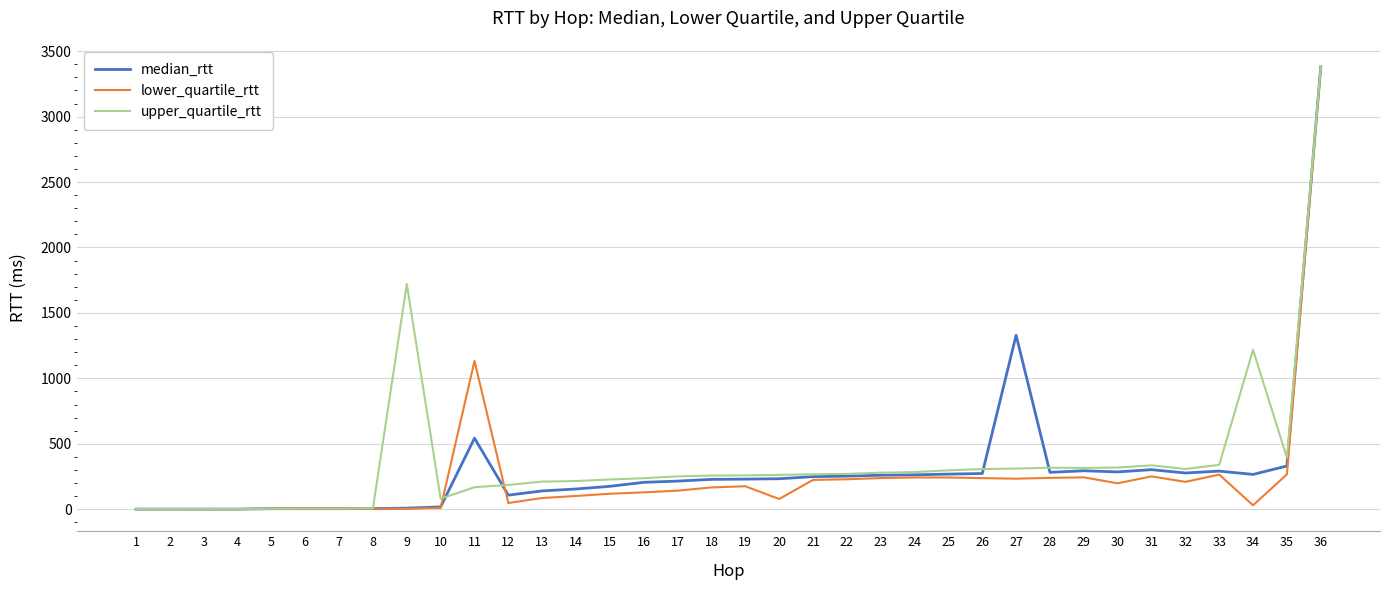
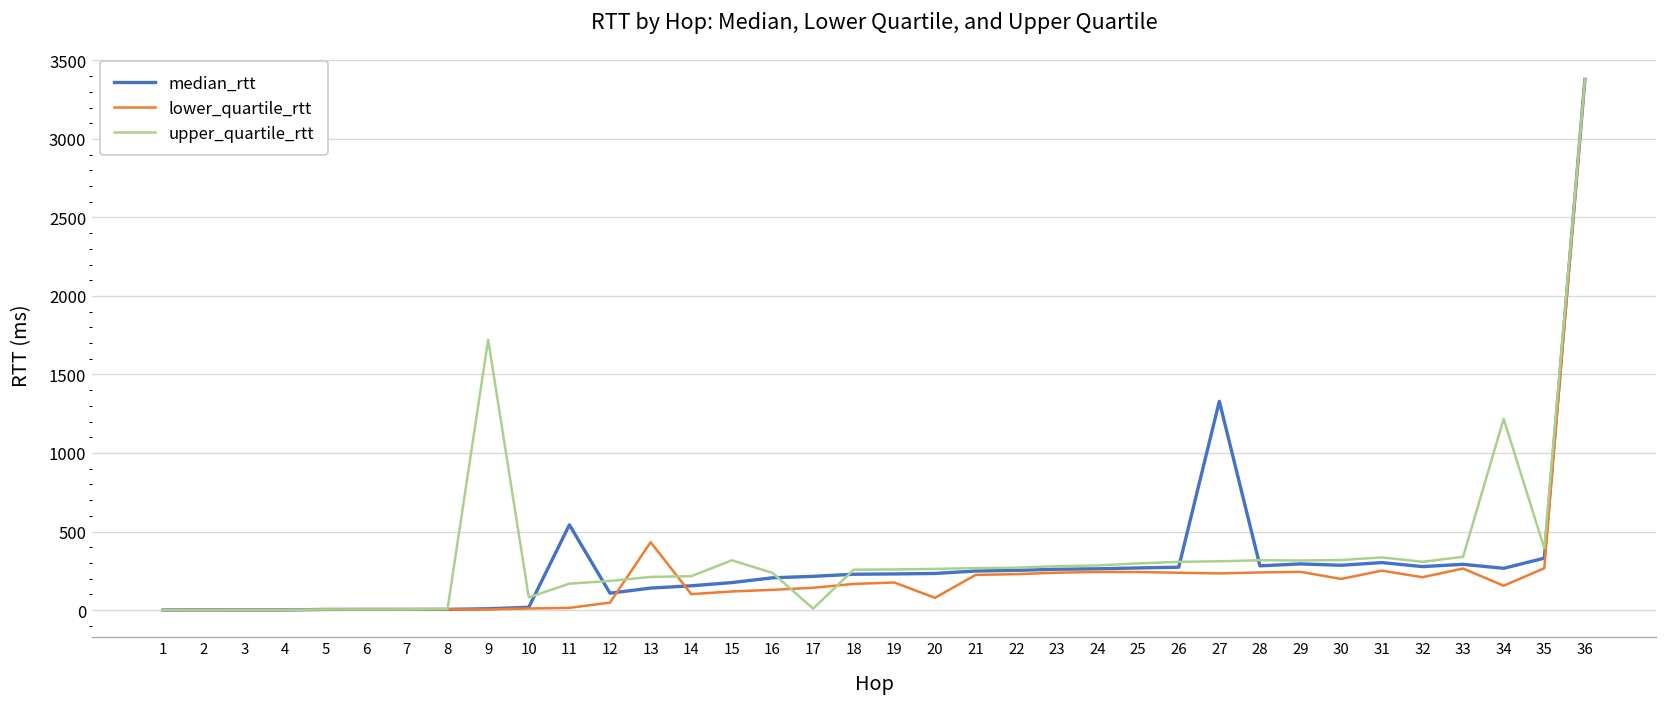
lower_quartile_rtt, 11: 1130 -> 10
lower_quartile_rtt, 13: 90 -> 430
upper_quartile_rtt, 15: 230 -> 320
upper_quartile_rtt, 17: 250 -> 10
lower_quartile_rtt, 34: 30 -> 150
